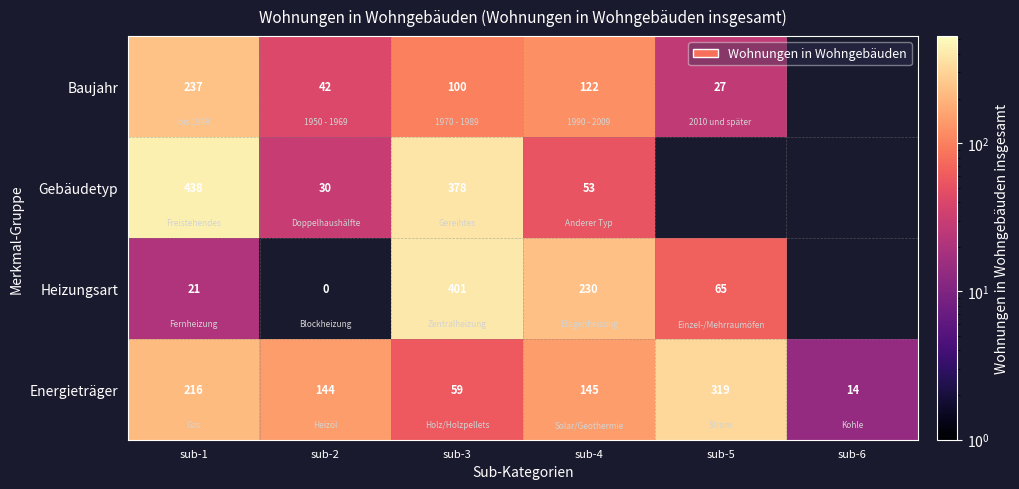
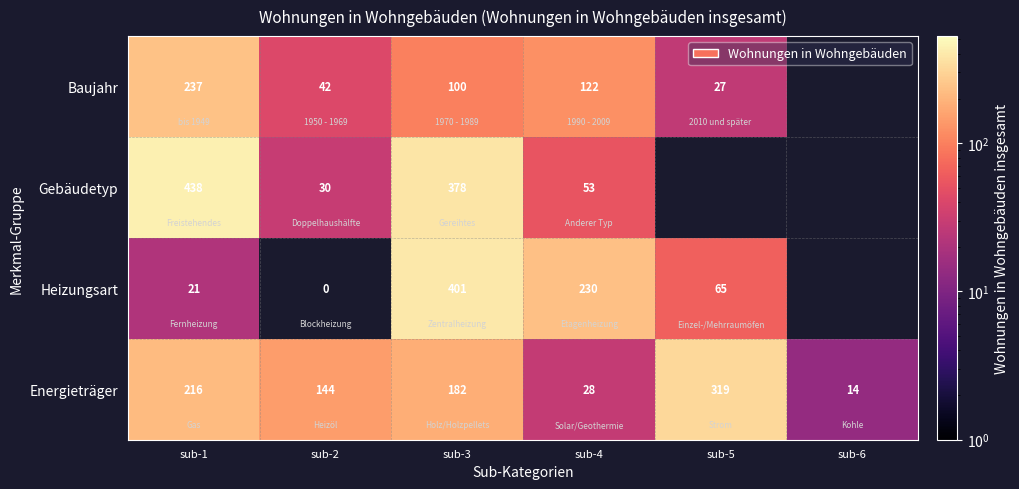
Energieträger, sub-3: 59 -> 182
Energieträger, sub-4: 145 -> 28
